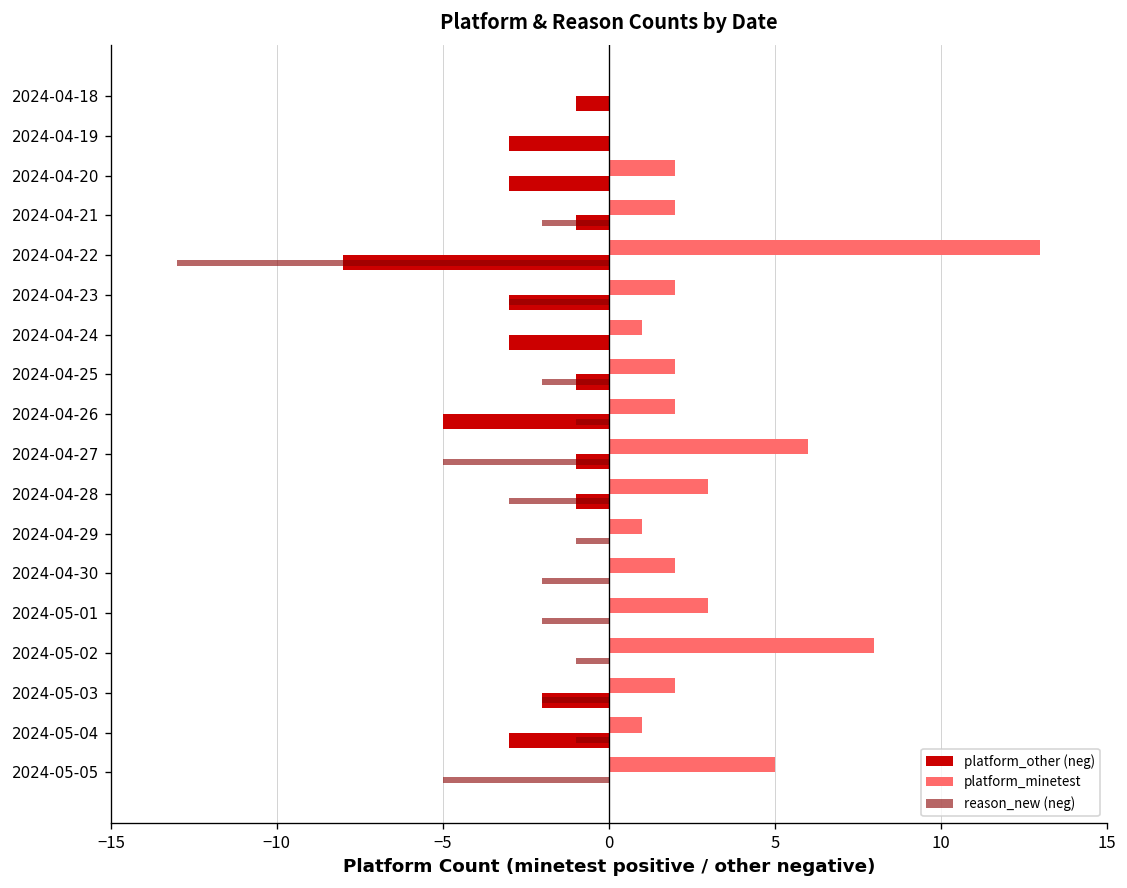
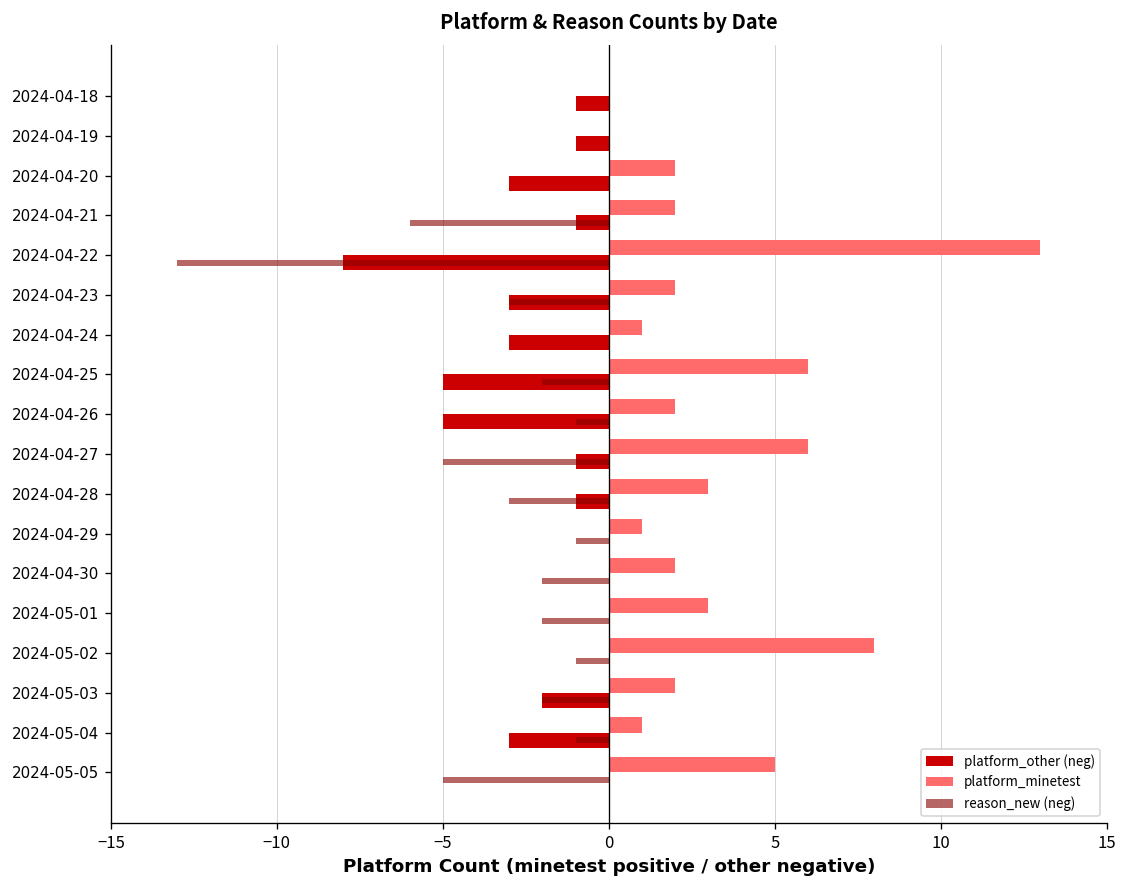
platform_other (neg), 2024-04-19: -3.0 -> -1.0
reason_new (neg), 2024-04-21: -2.0 -> -6.0
platform_minetest, 2024-04-25: 2 -> 6
platform_other (neg), 2024-04-25: -1.0 -> -5.0
